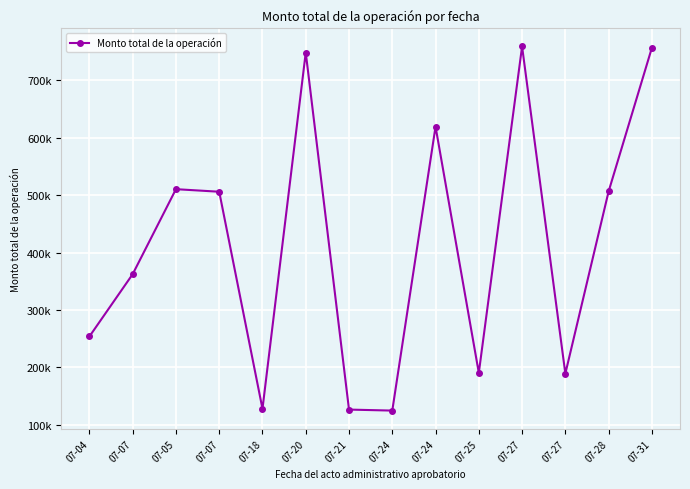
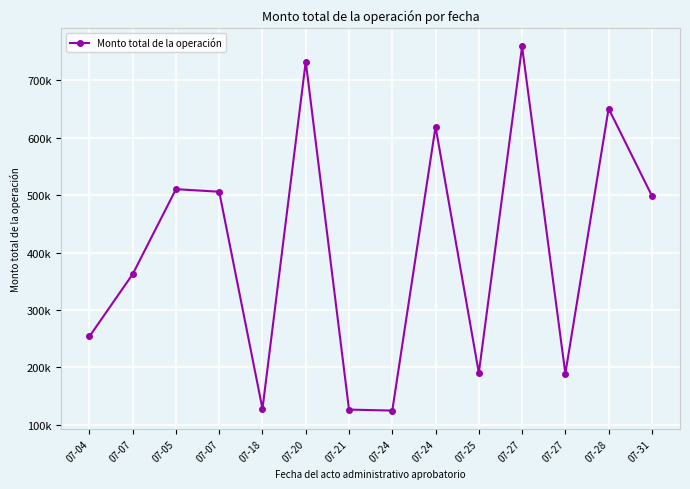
07-20: 750000 -> 730000
07-28: 510000 -> 650000
07-31: 760000 -> 500000
